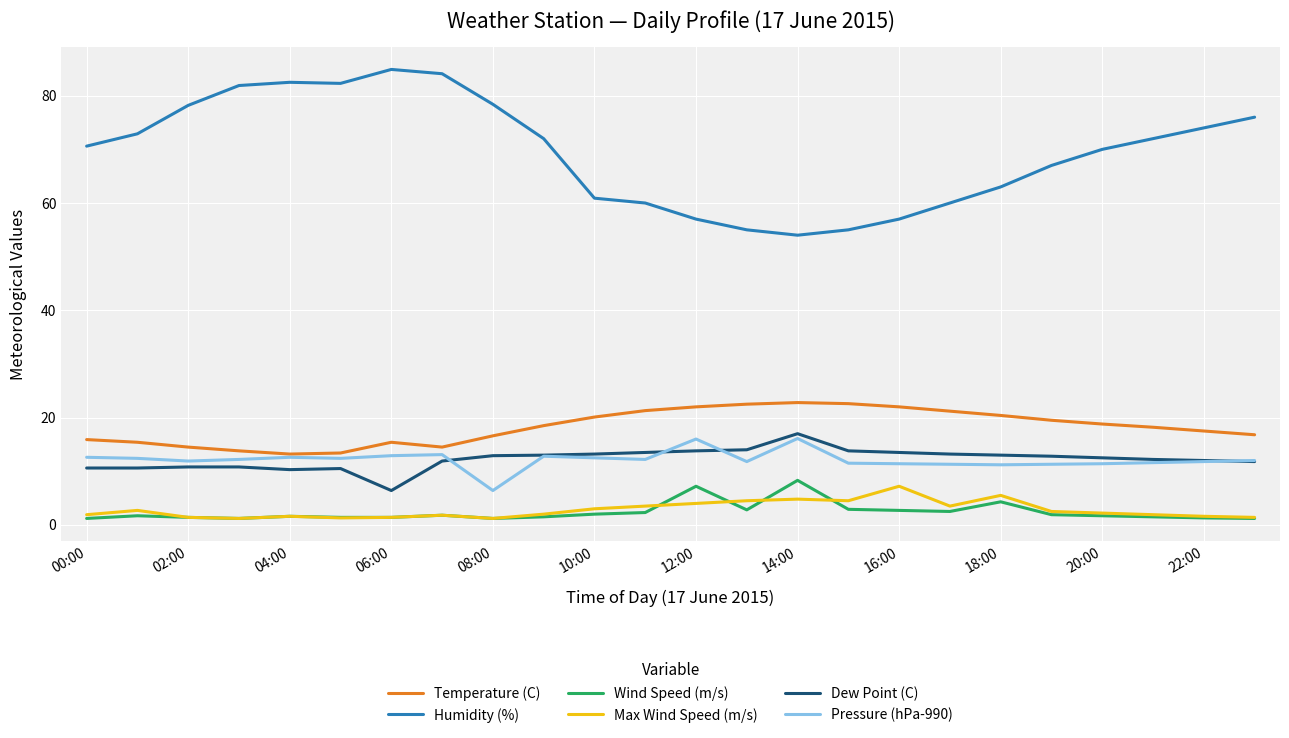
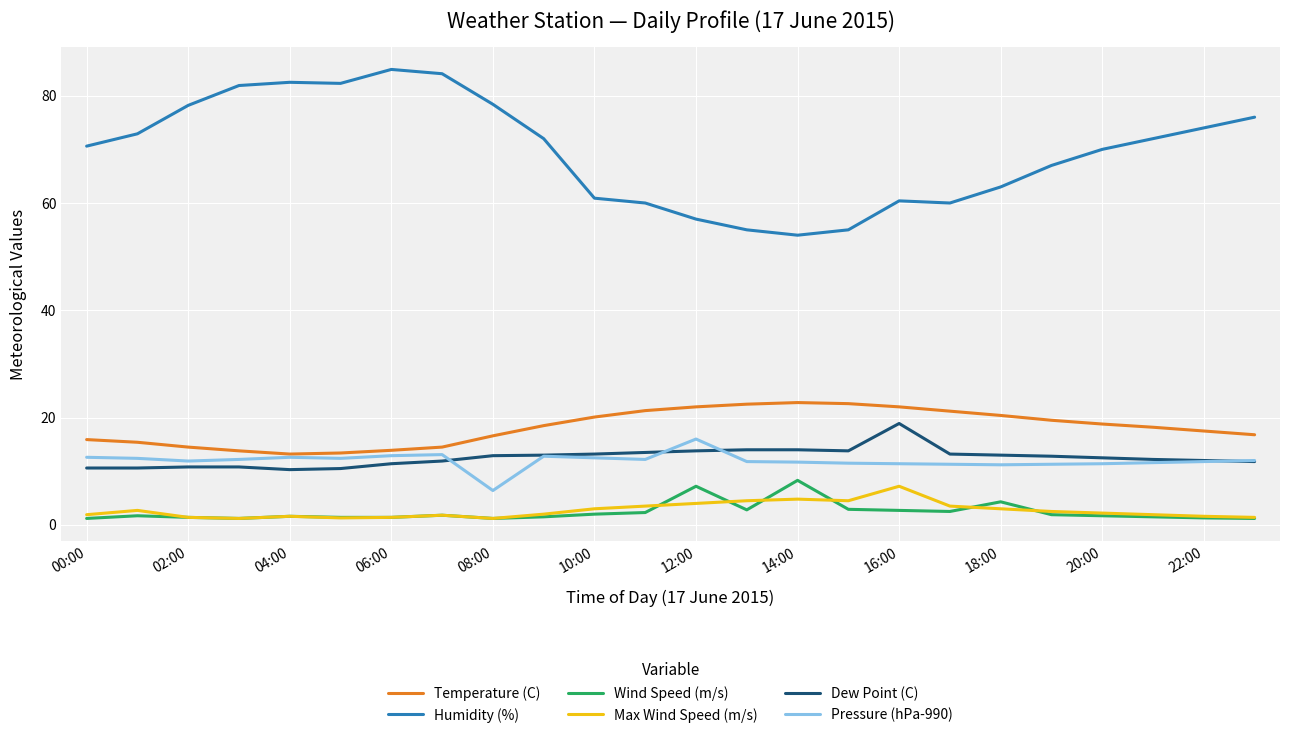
Temperature (C), 06:00: 15 -> 14
Dew Point (C), 06:00: 6 -> 11
Dew Point (C), 14:00: 17 -> 14
Pressure (hPa-990), 14:00: 16 -> 12
Humidity (%), 16:00: 57 -> 60
Dew Point (C), 16:00: 14 -> 19
Max Wind Speed (m/s), 18:00: 6 -> 3
